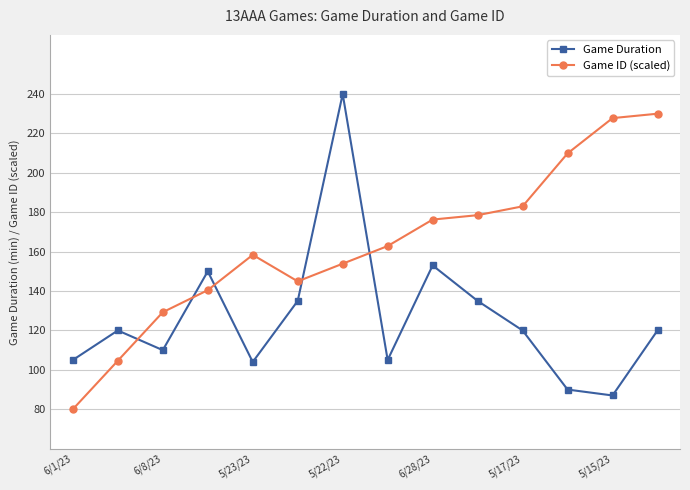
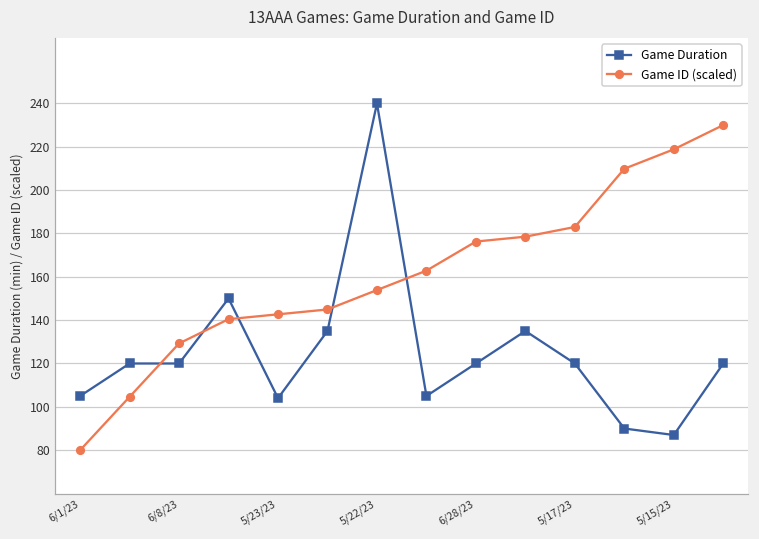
Game Duration, 6/8/23: 110 -> 120
Game ID (scaled), 5/23/23: 158 -> 143
Game Duration, 6/28/23: 153 -> 120
Game ID (scaled), 5/15/23: 228 -> 219
